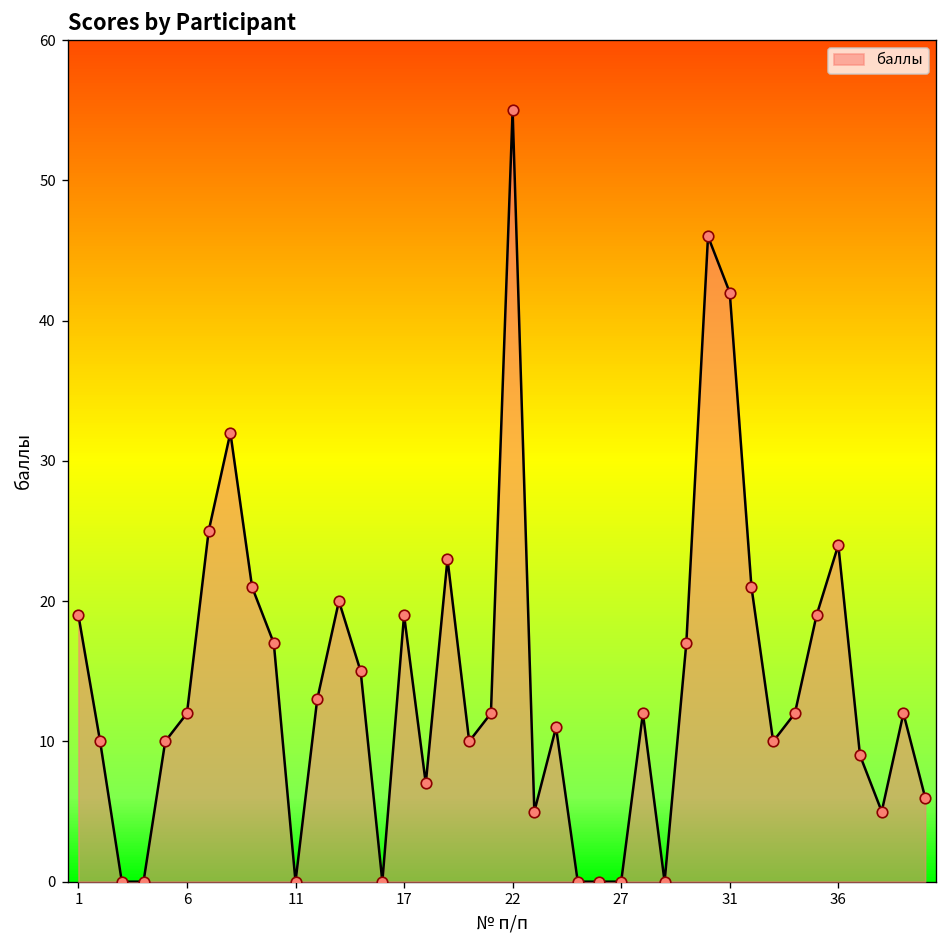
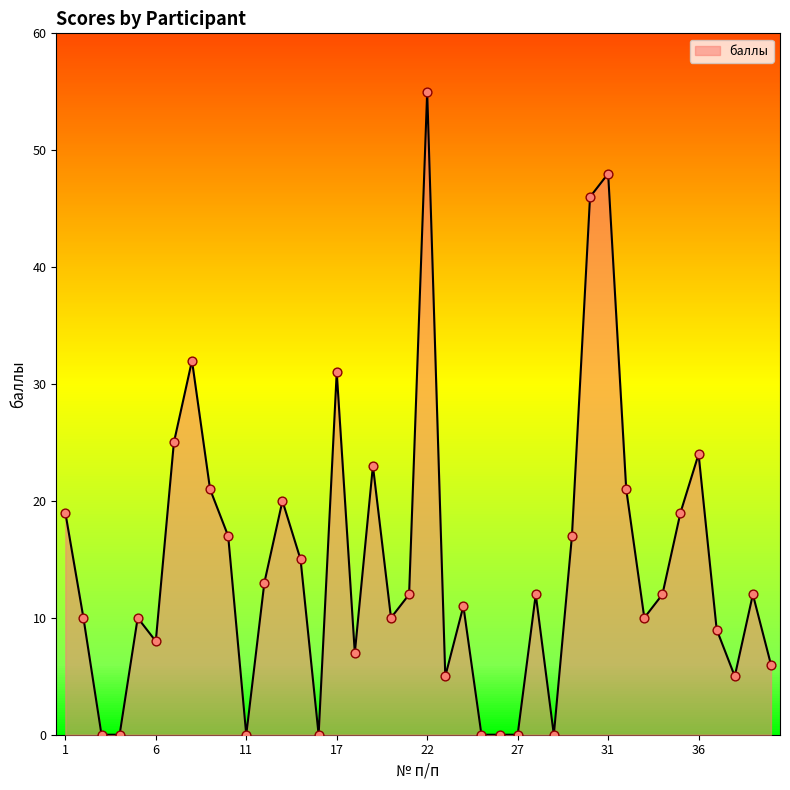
баллы, 6: 12 -> 8
баллы, 17: 19 -> 31
баллы, 31: 42 -> 48
